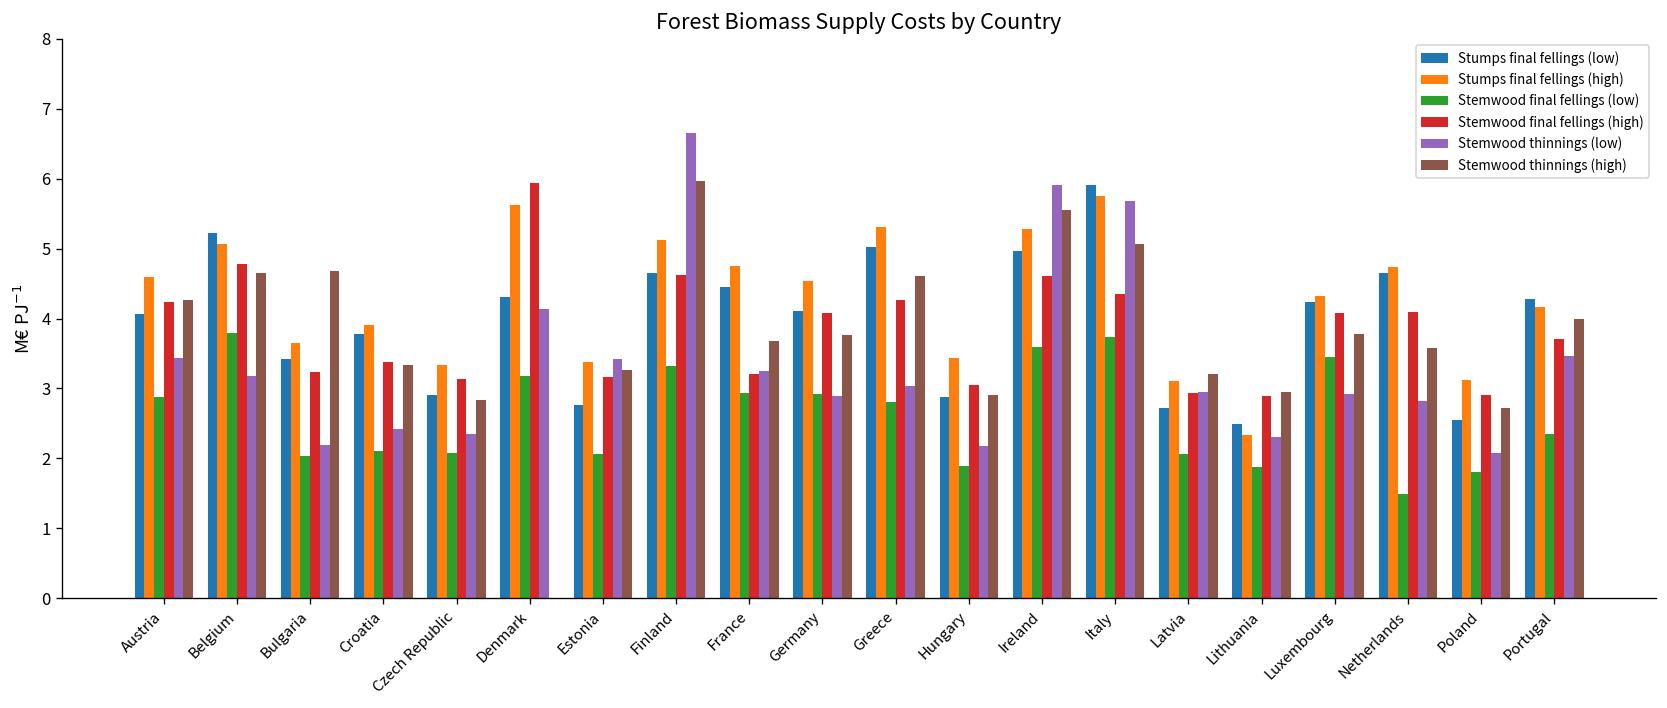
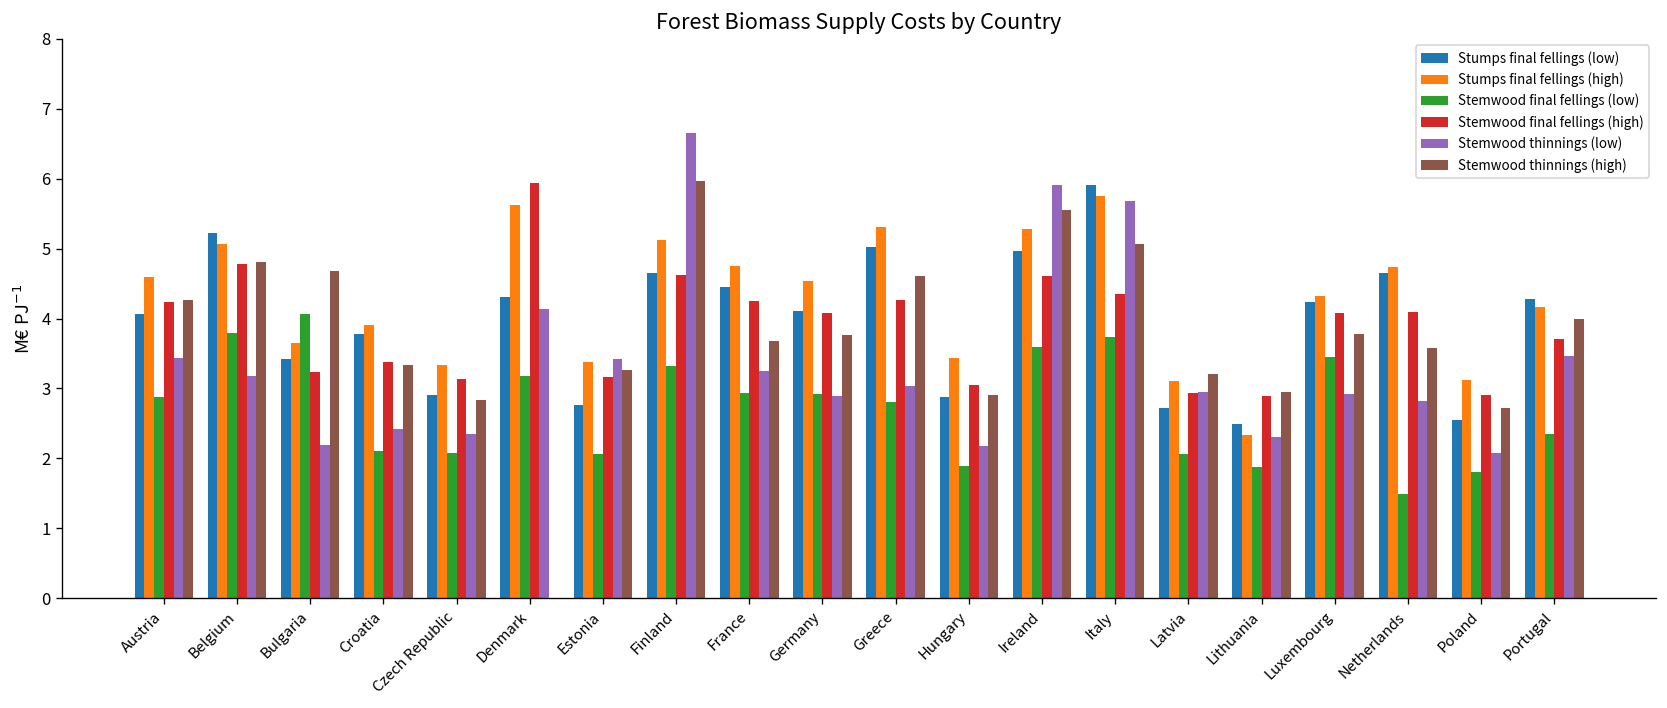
Stemwood thinnings (high), Belgium: 4.6 -> 4.8
Stemwood final fellings (low), Bulgaria: 2.0 -> 4.1
Stemwood final fellings (high), France: 3.2 -> 4.2
